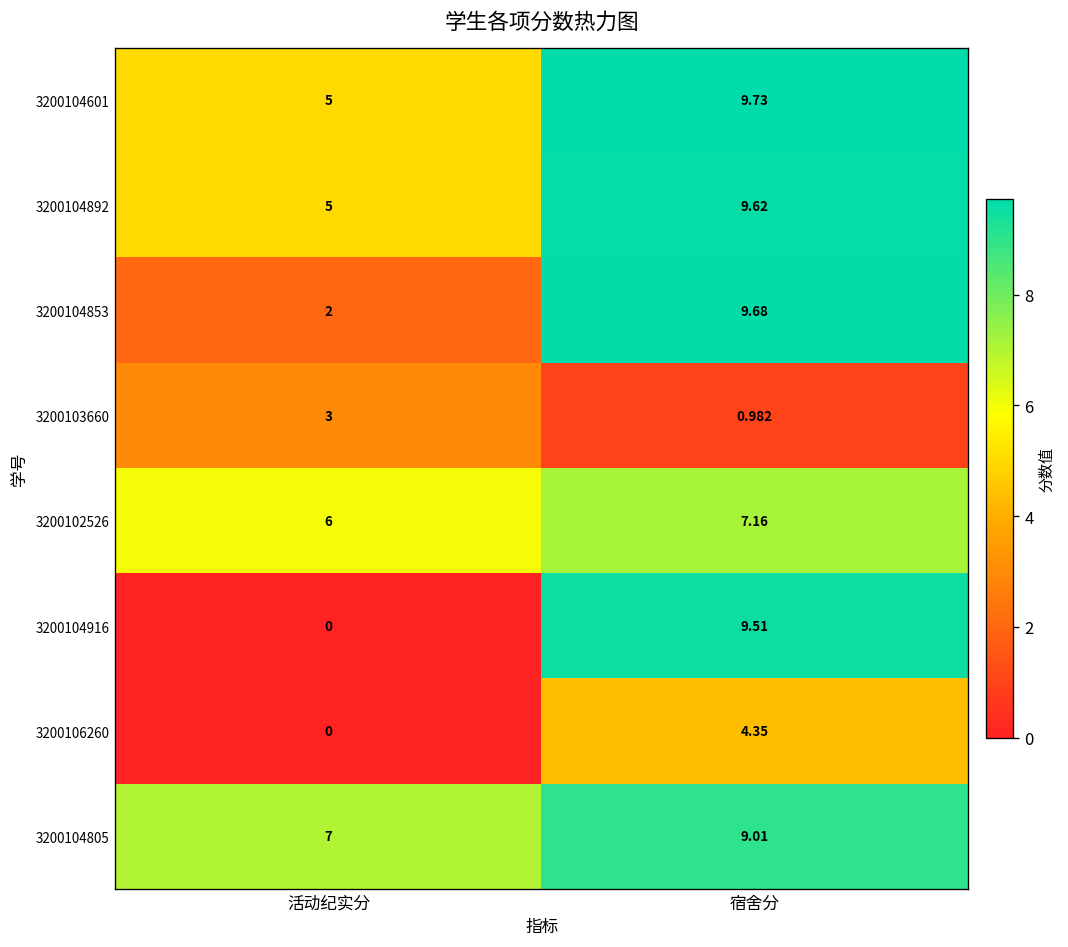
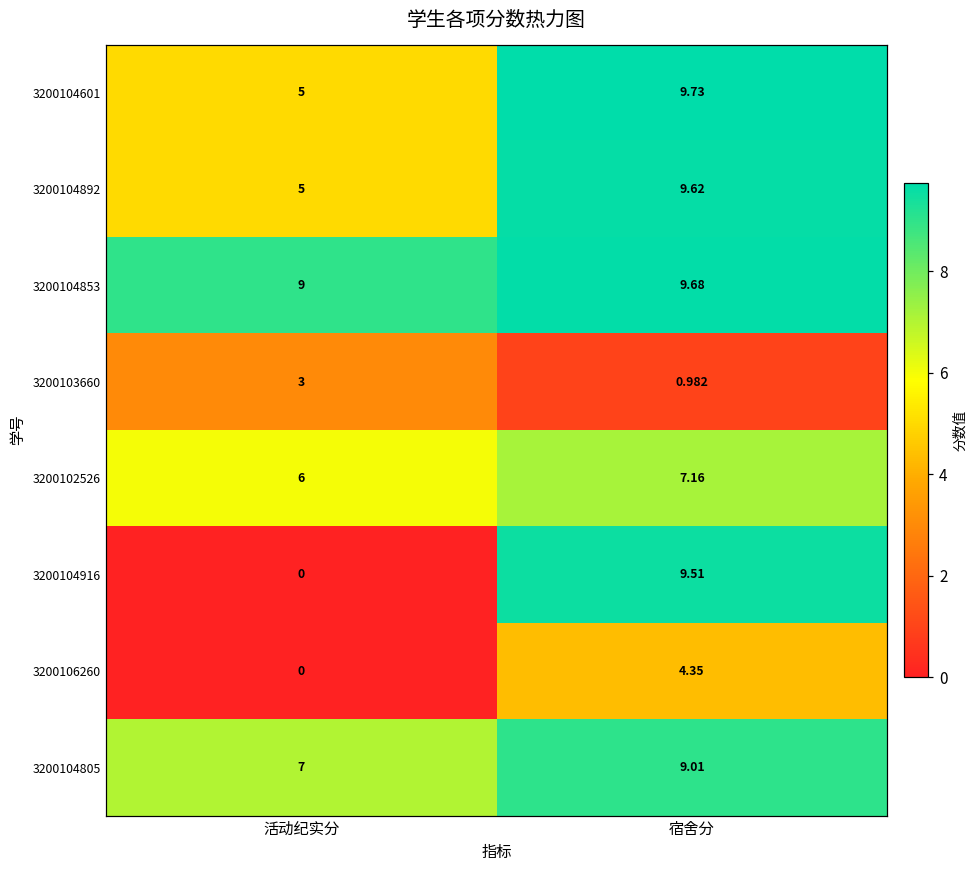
3200104853, 活动纪实分: 2 -> 9
